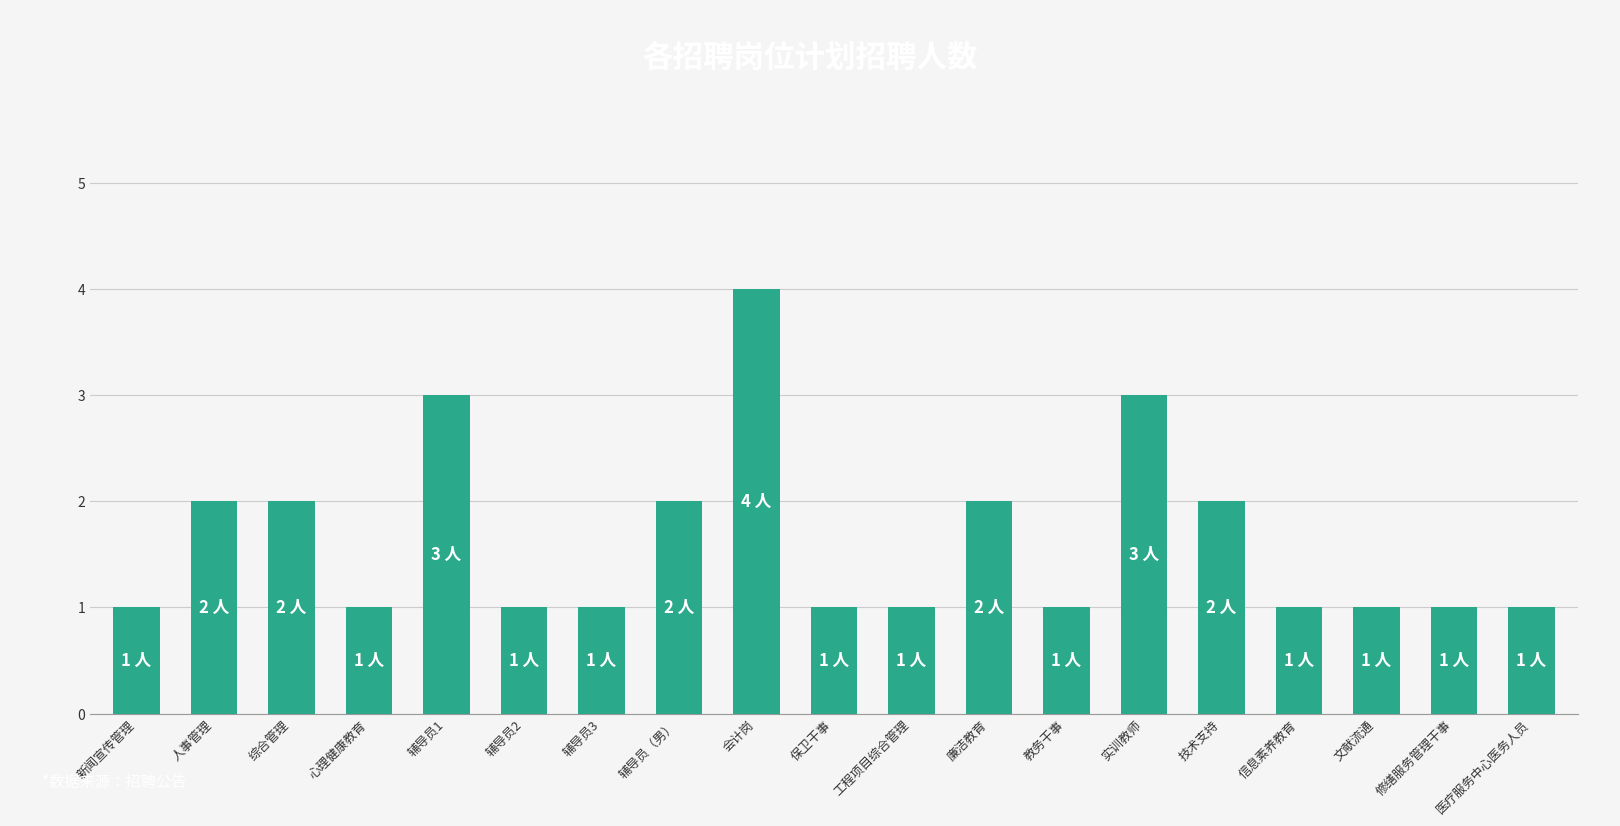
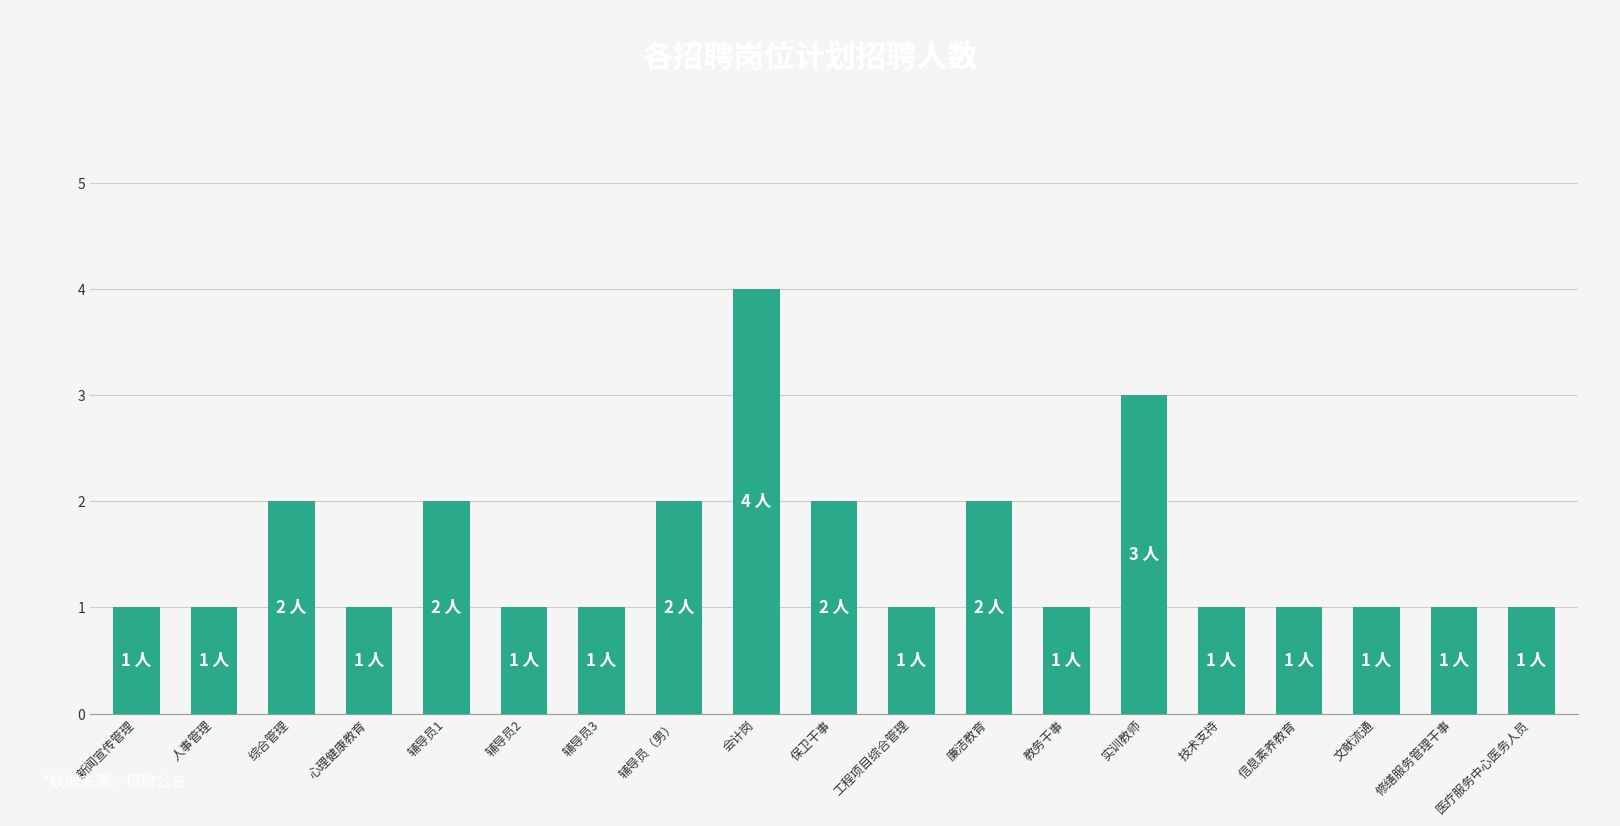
人事管理: 2 -> 1
辅导员1: 3 -> 2
保卫干事: 1 -> 2
技术支持: 2 -> 1
